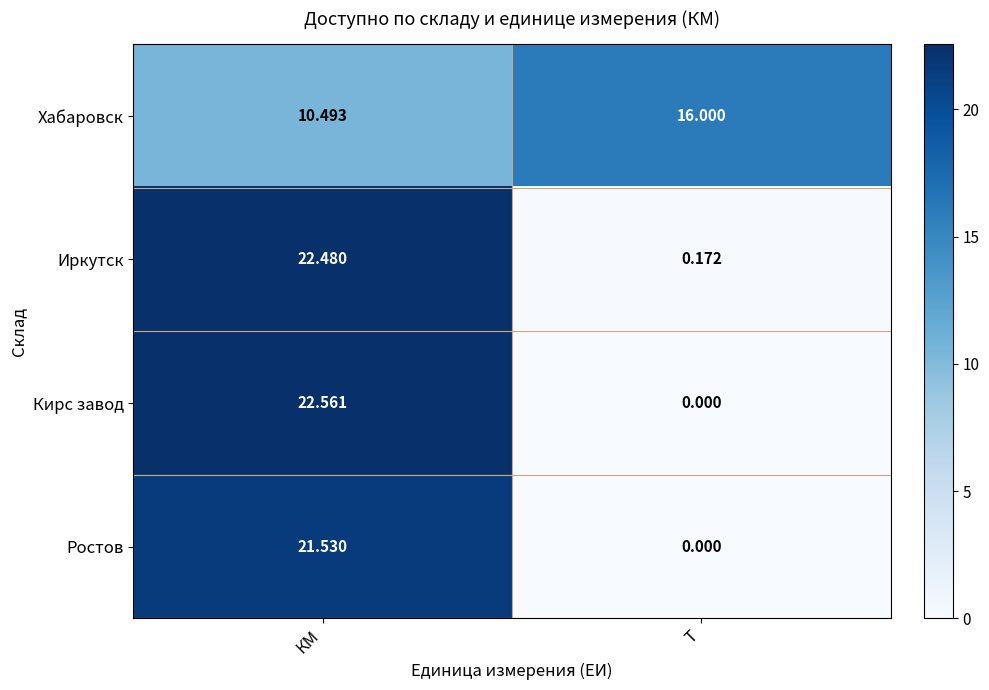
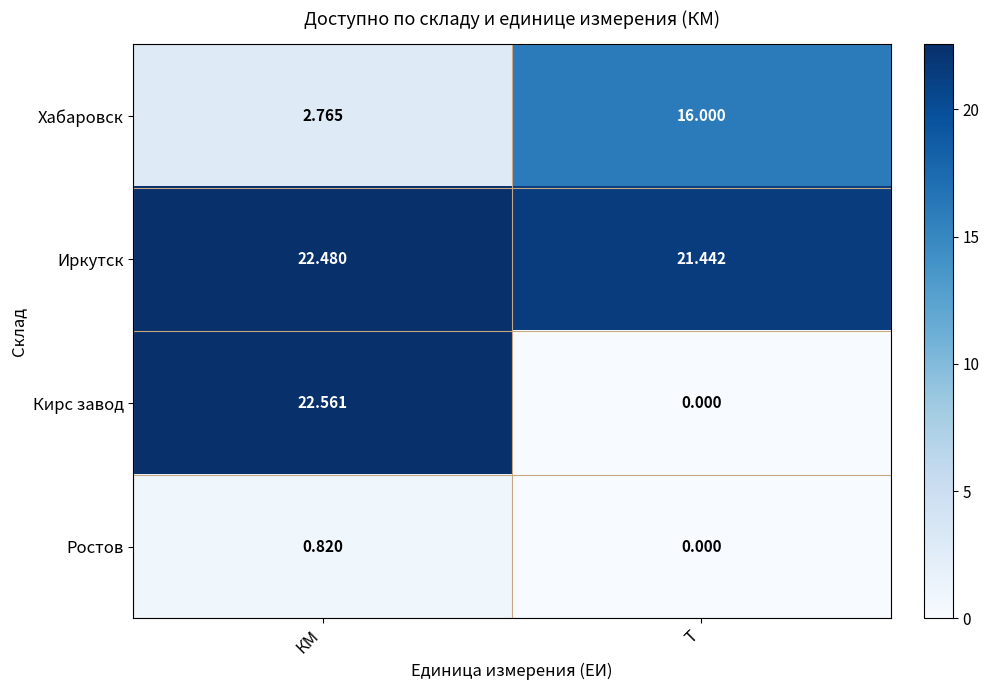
Хабаровск, КМ: 10.493 -> 2.765
Иркутск, Т: 0.172 -> 21.442
Ростов, КМ: 21.530 -> 0.820
